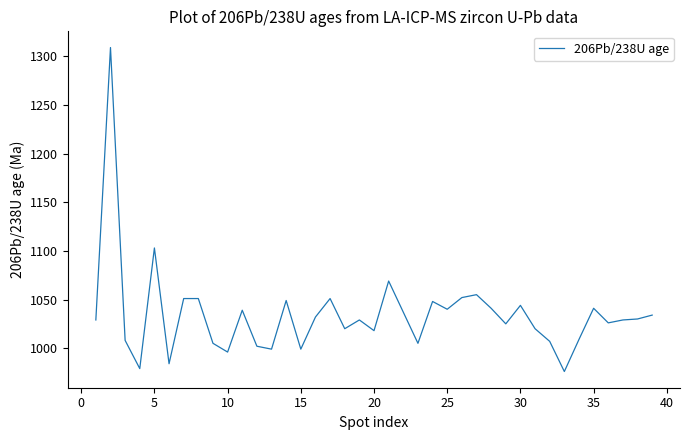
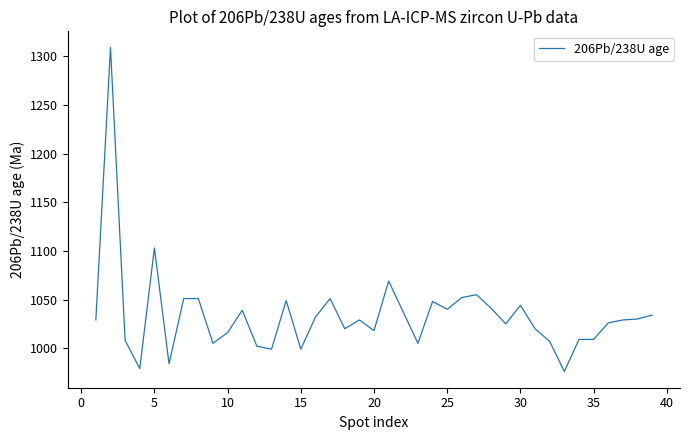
10: 1000 -> 1020
35: 1040 -> 1010
